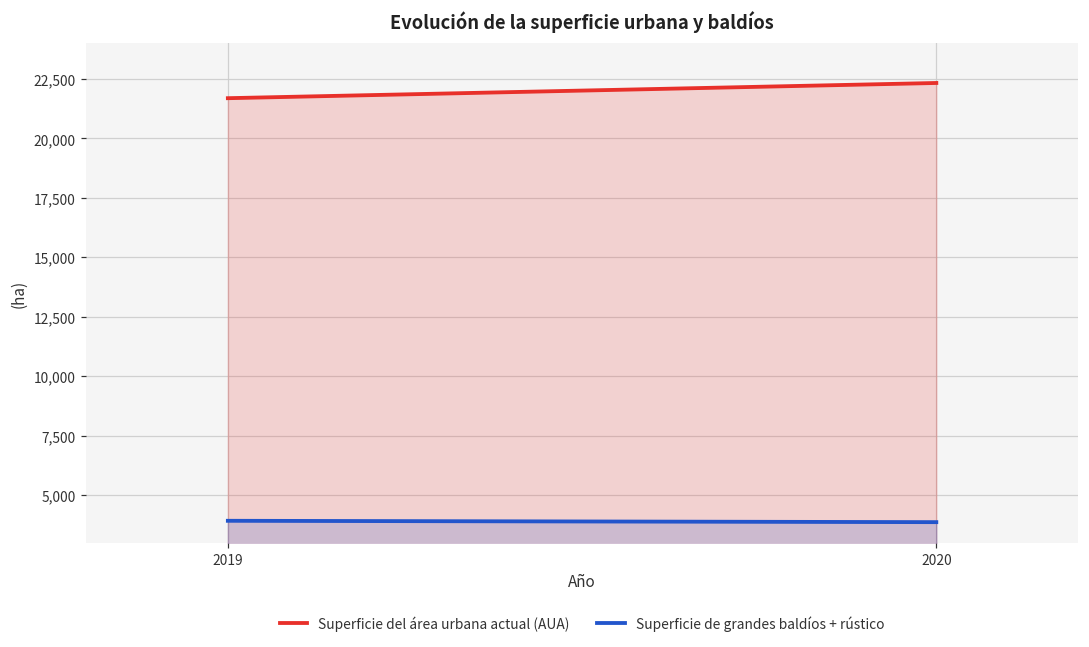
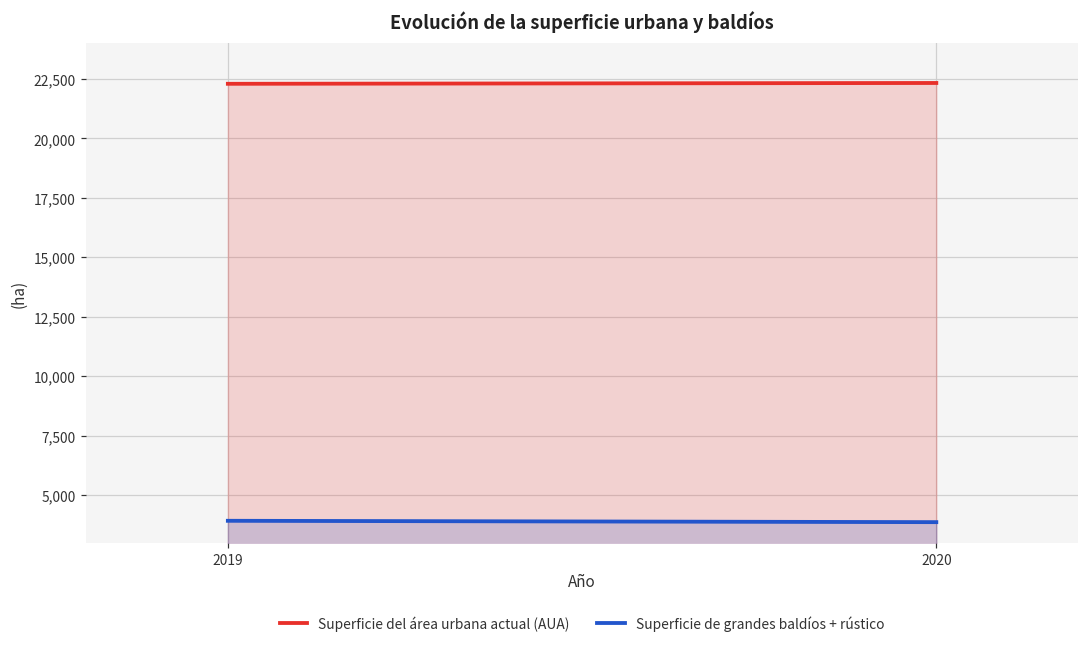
Superficie del área urbana actual (AUA), 2019: 21,700 -> 22,300
